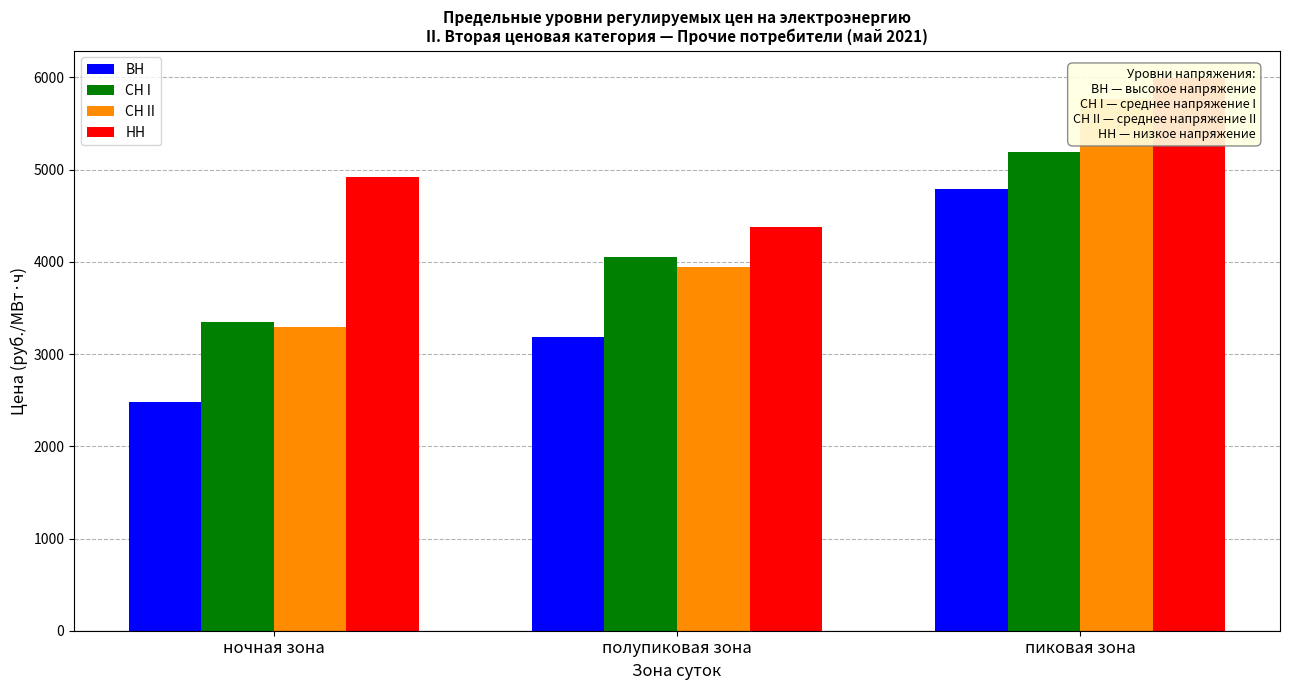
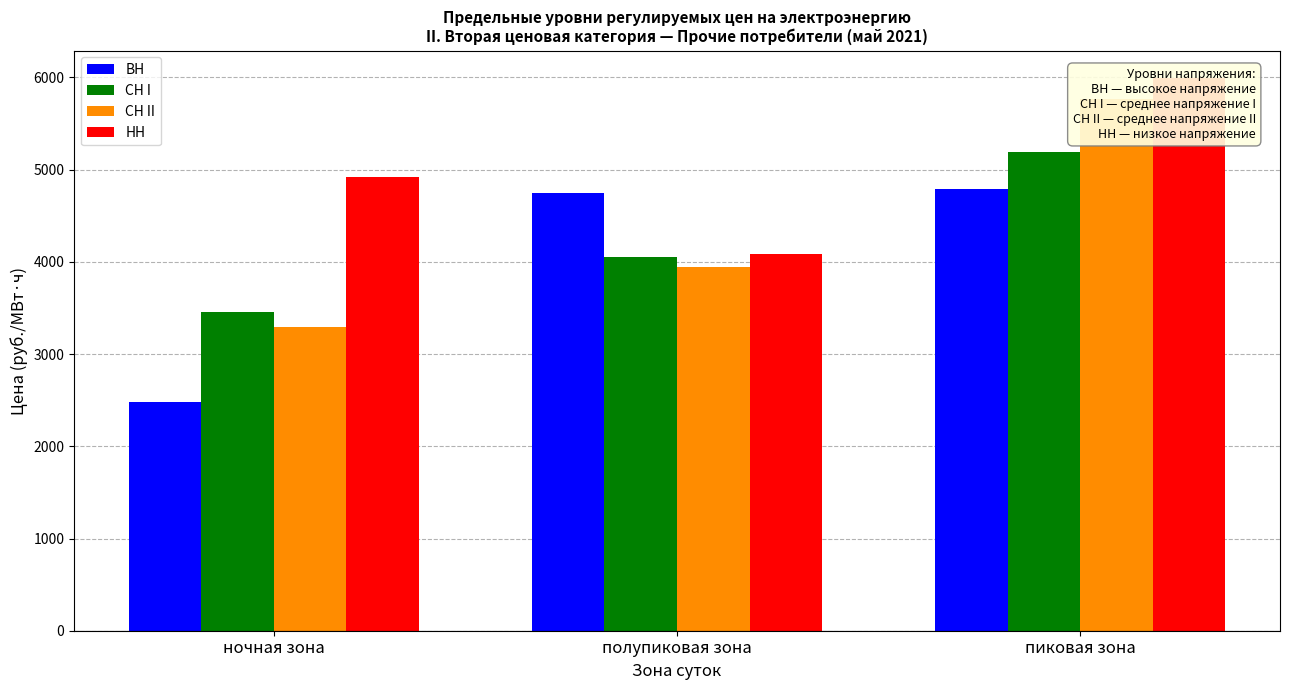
СН I, ночная зона: 3300 -> 3500
ВН, полупиковая зона: 3200 -> 4700
НН, полупиковая зона: 4400 -> 4100
